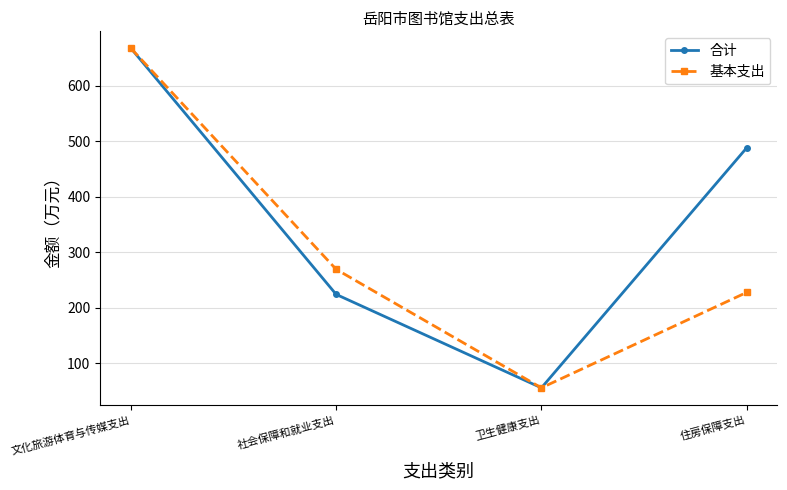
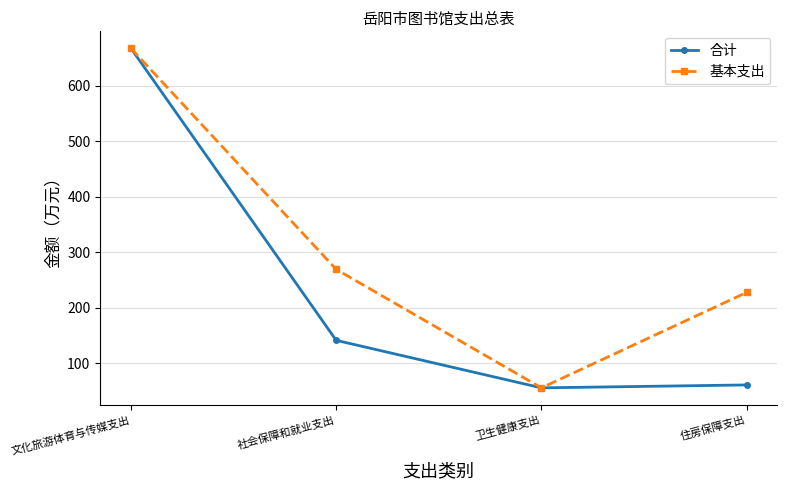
合计, 社会保障和就业支出: 220 -> 140
合计, 住房保障支出: 490 -> 60
